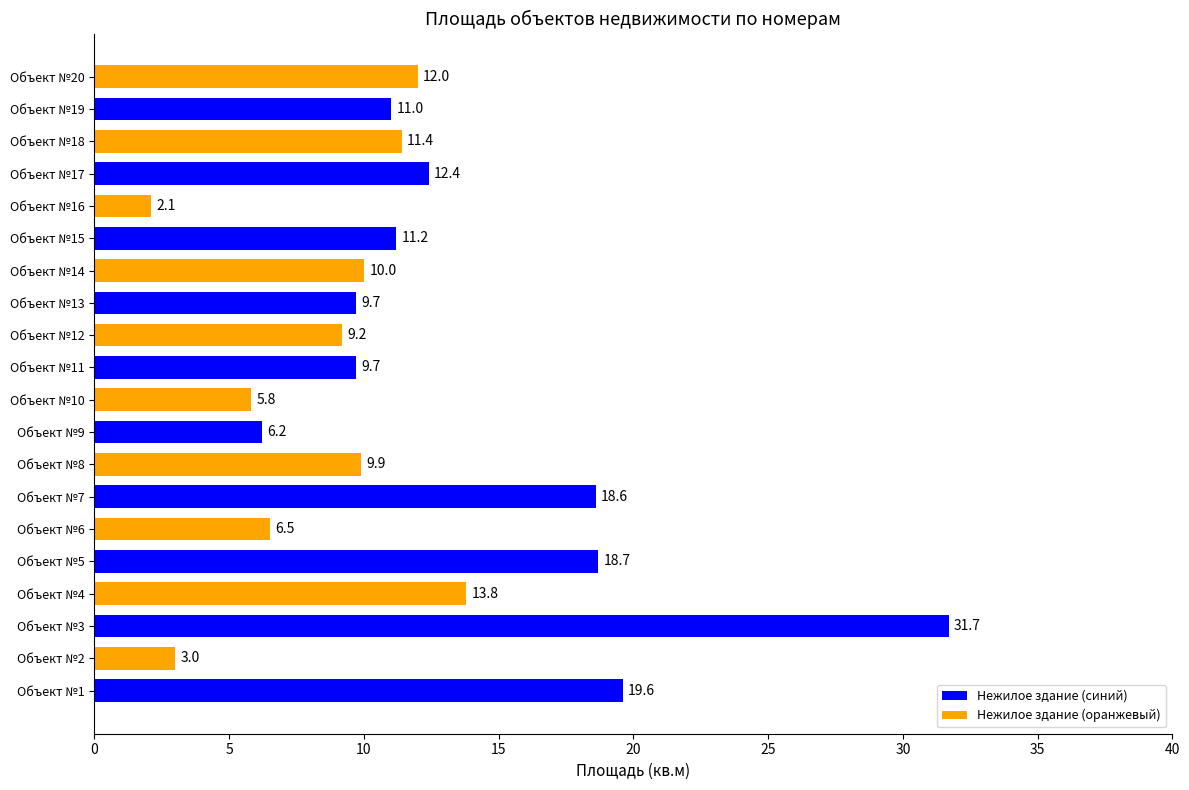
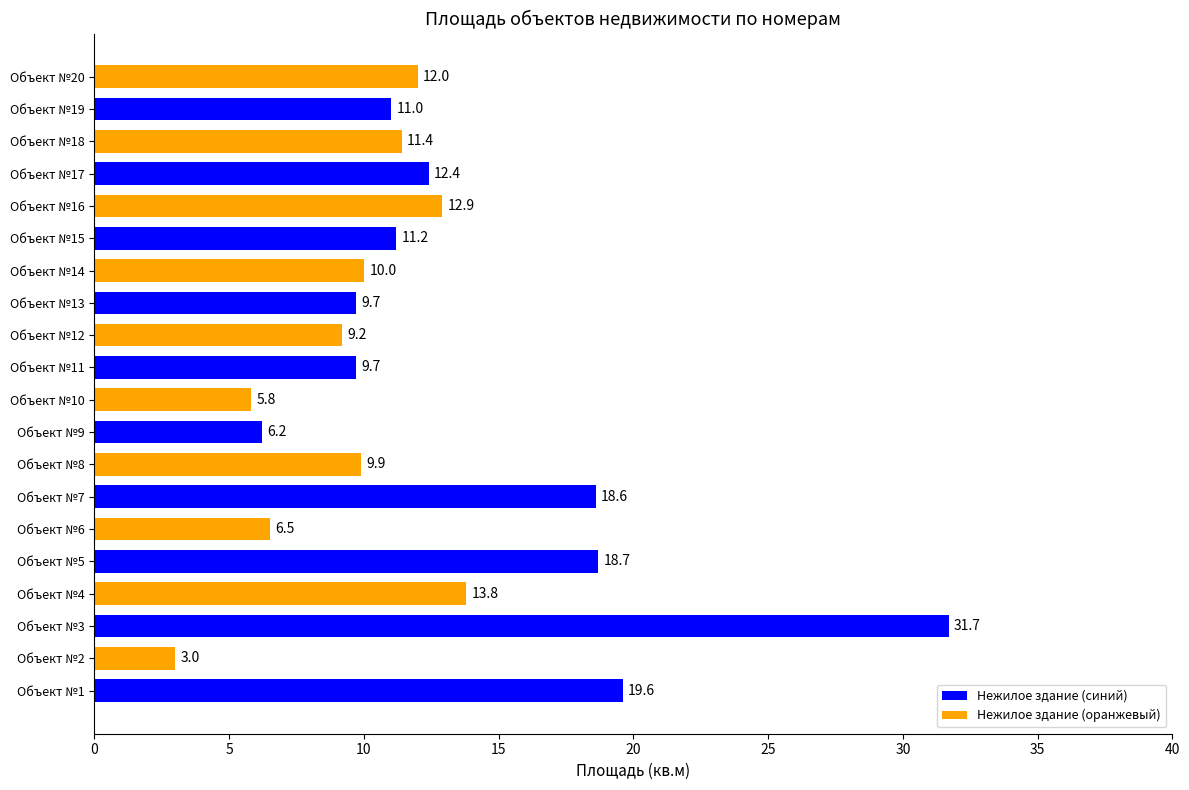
Объект №16: 2.1 -> 12.9
